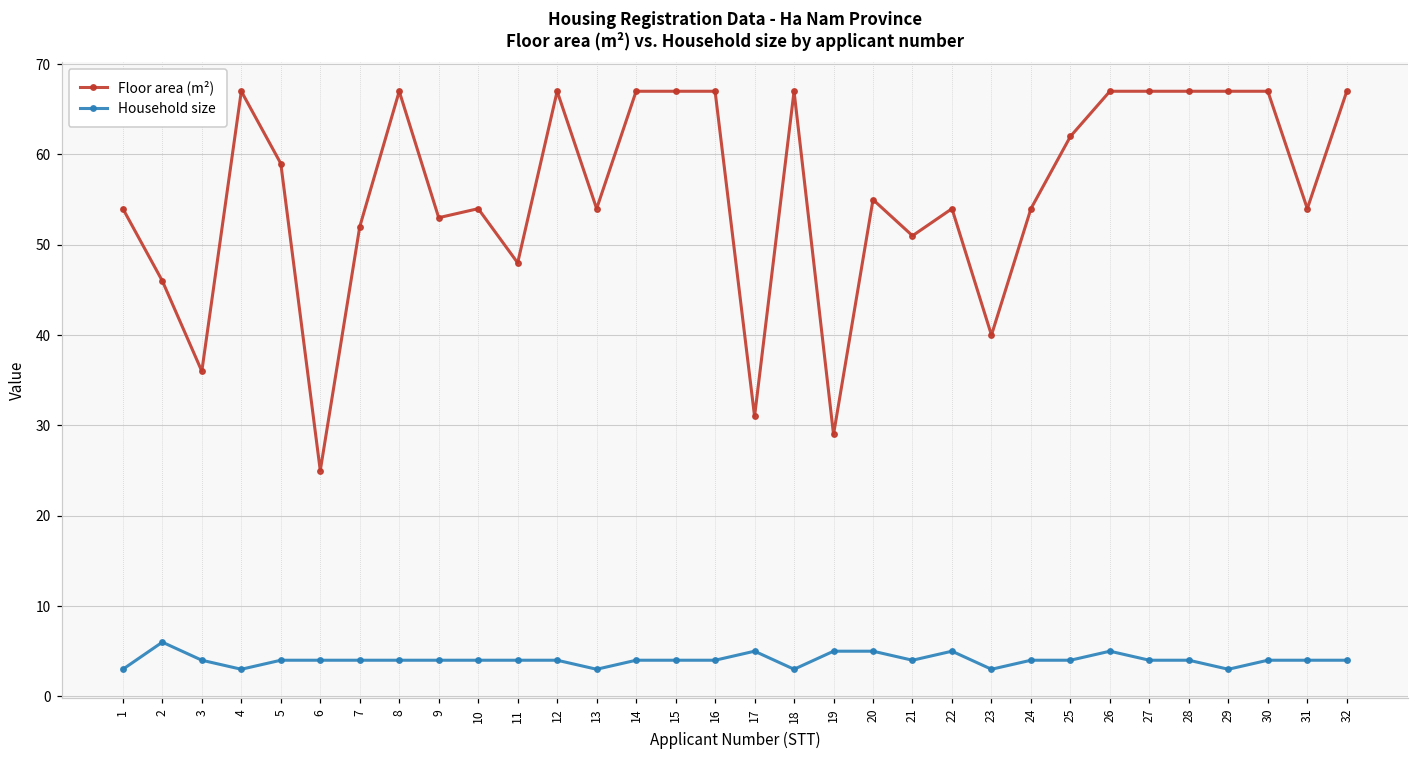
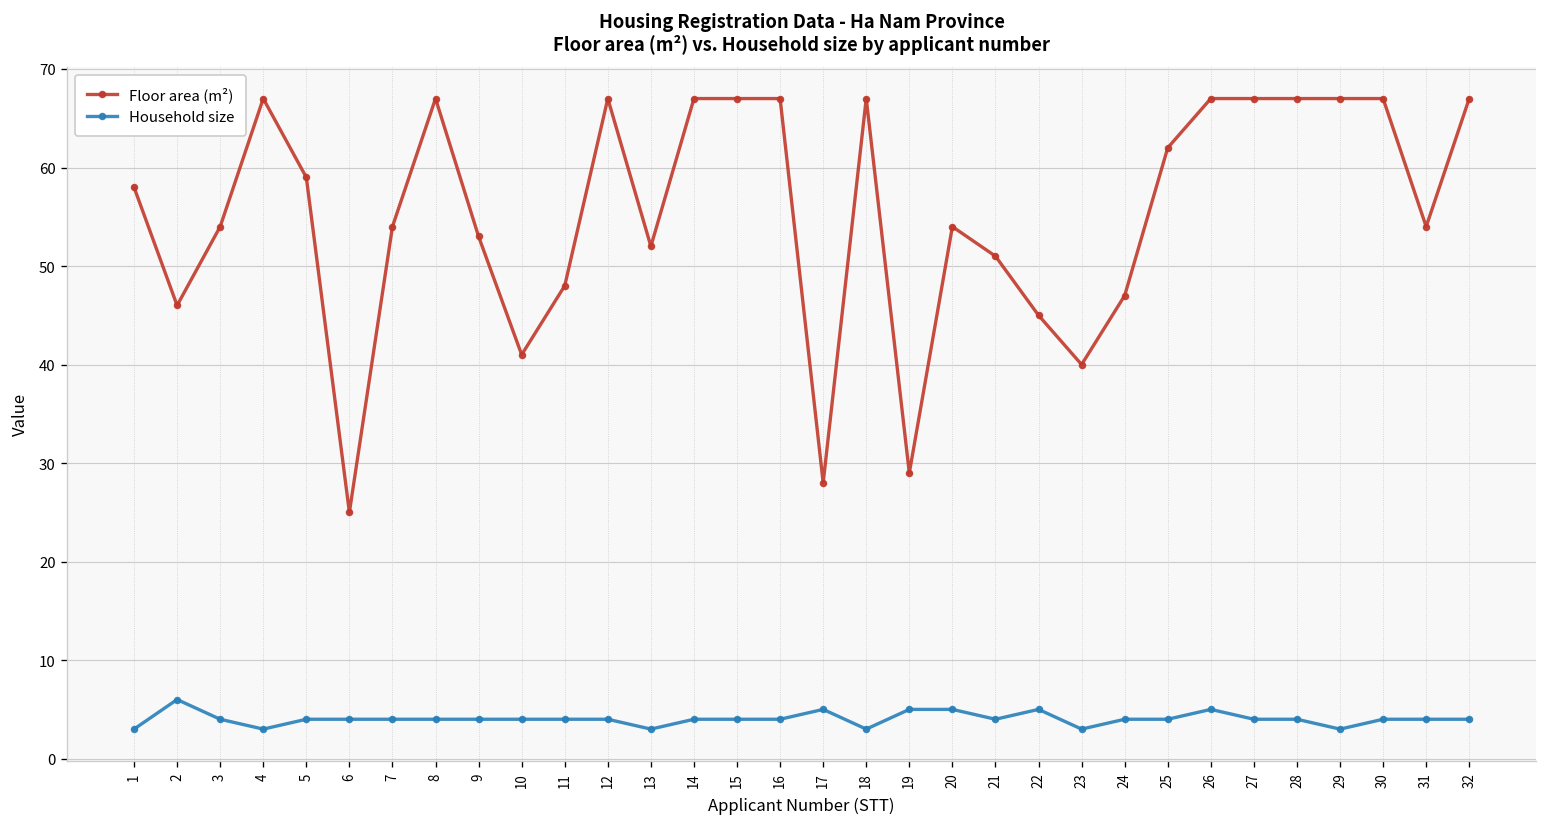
Floor area (m²), 1: 54 -> 58
Floor area (m²), 3: 36 -> 54
Floor area (m²), 7: 52 -> 54
Floor area (m²), 10: 54 -> 41
Floor area (m²), 13: 54 -> 52
Floor area (m²), 17: 31 -> 28
Floor area (m²), 20: 55 -> 54
Floor area (m²), 22: 54 -> 45
Floor area (m²), 24: 54 -> 47
